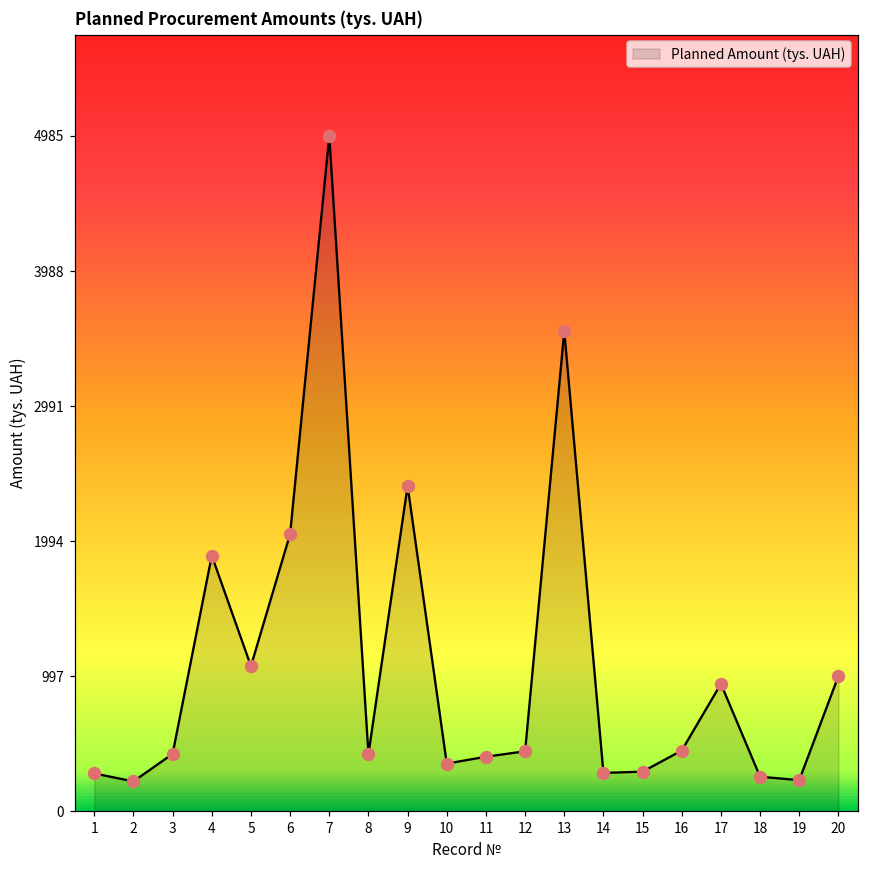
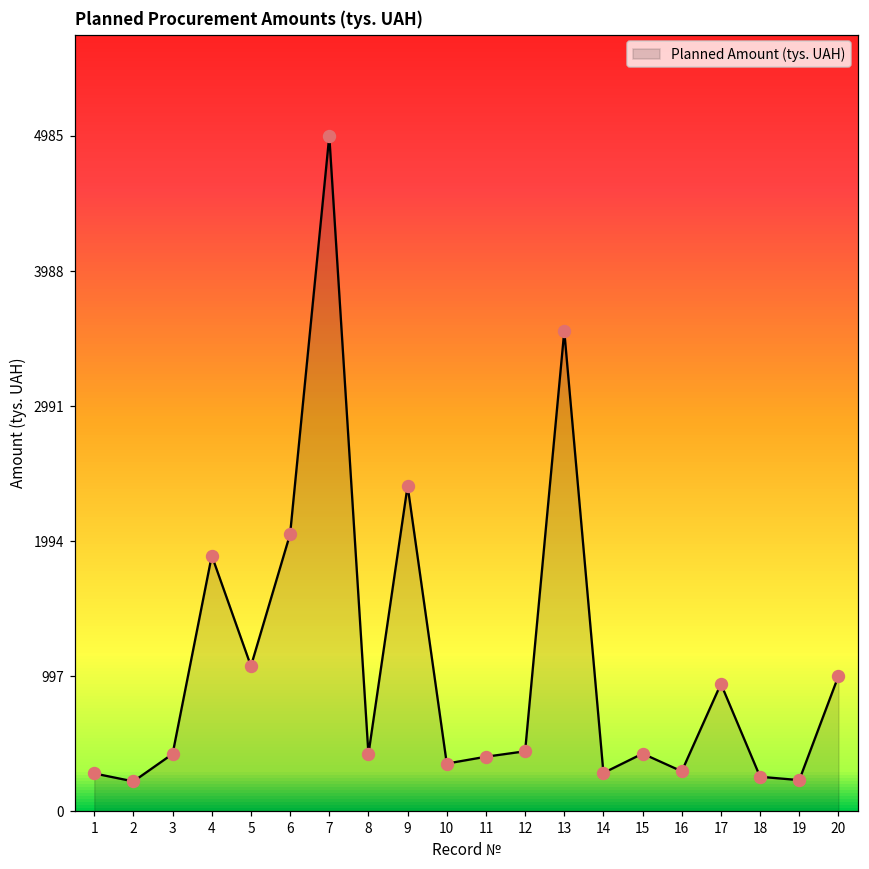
15: 290 -> 430
16: 450 -> 300
